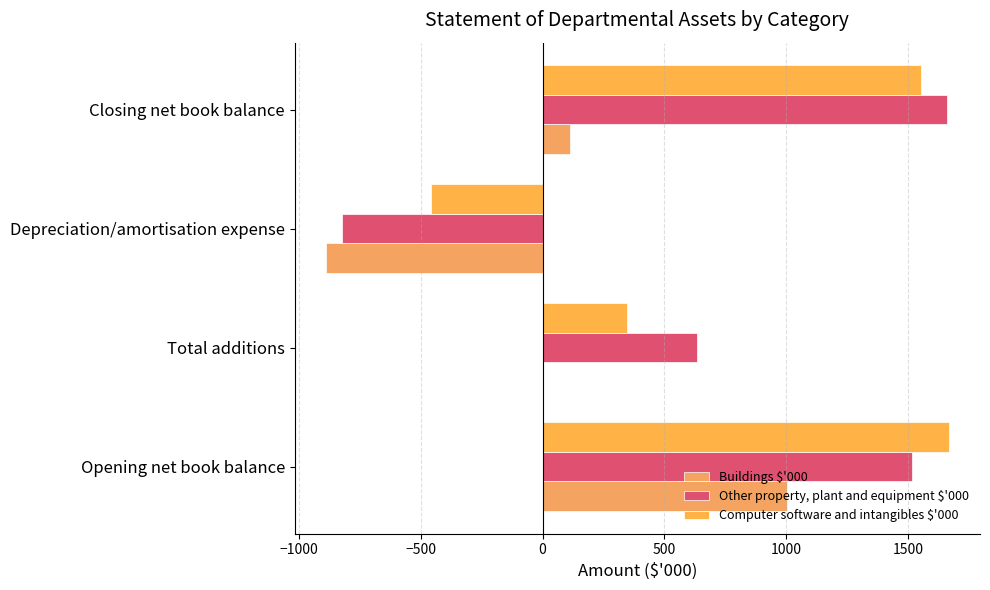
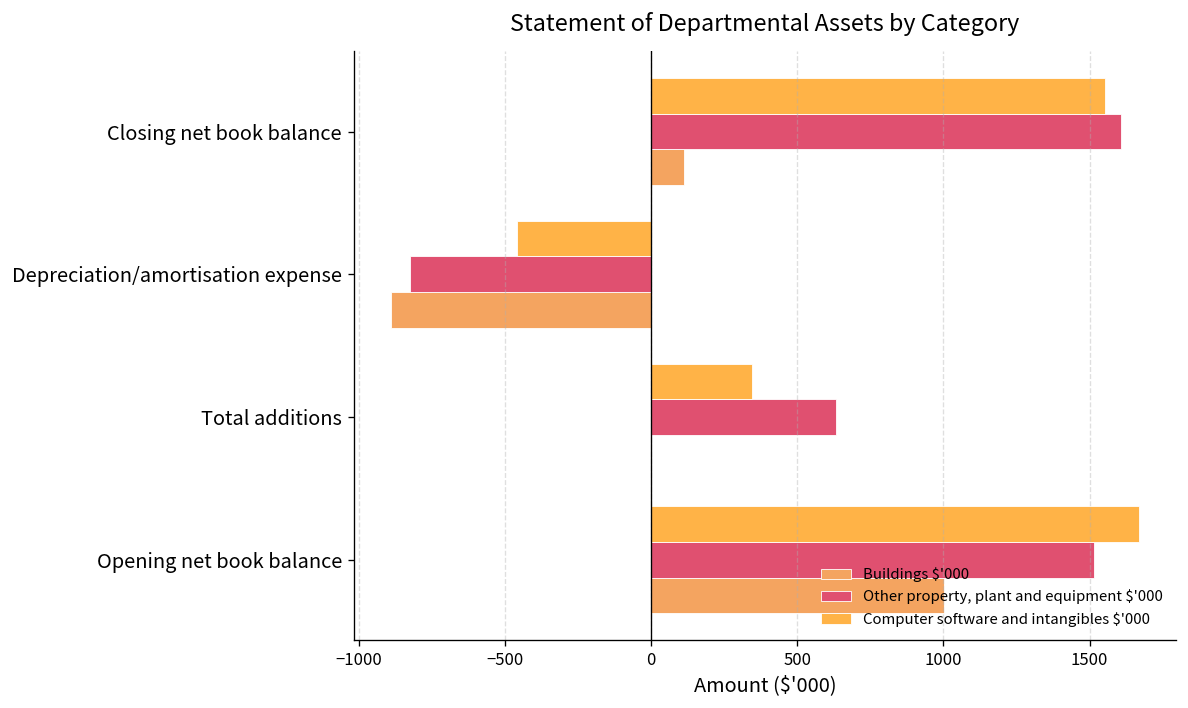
Other property, plant and equipment $'000, Closing net book balance: 1660 -> 1610
